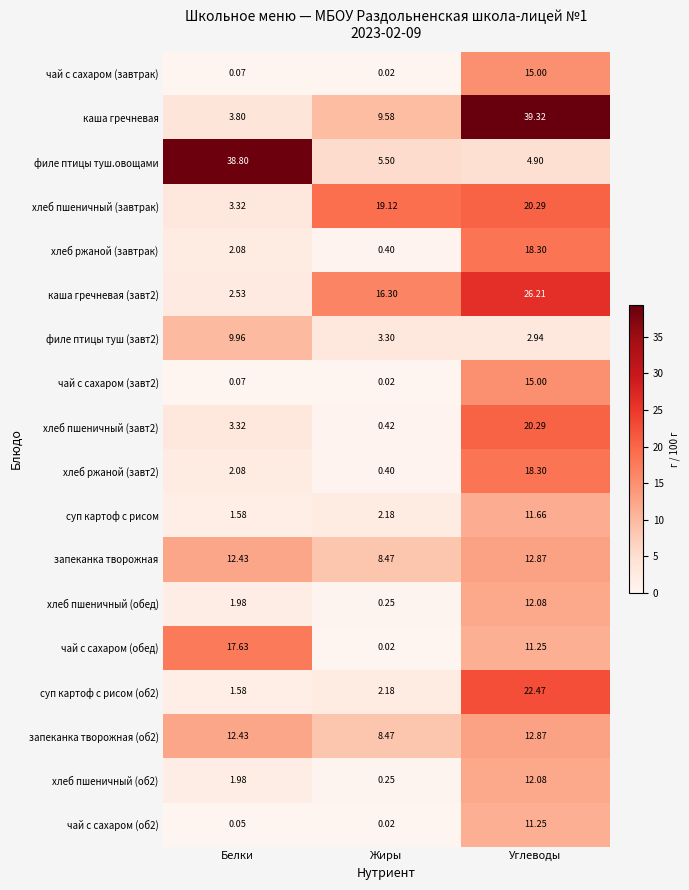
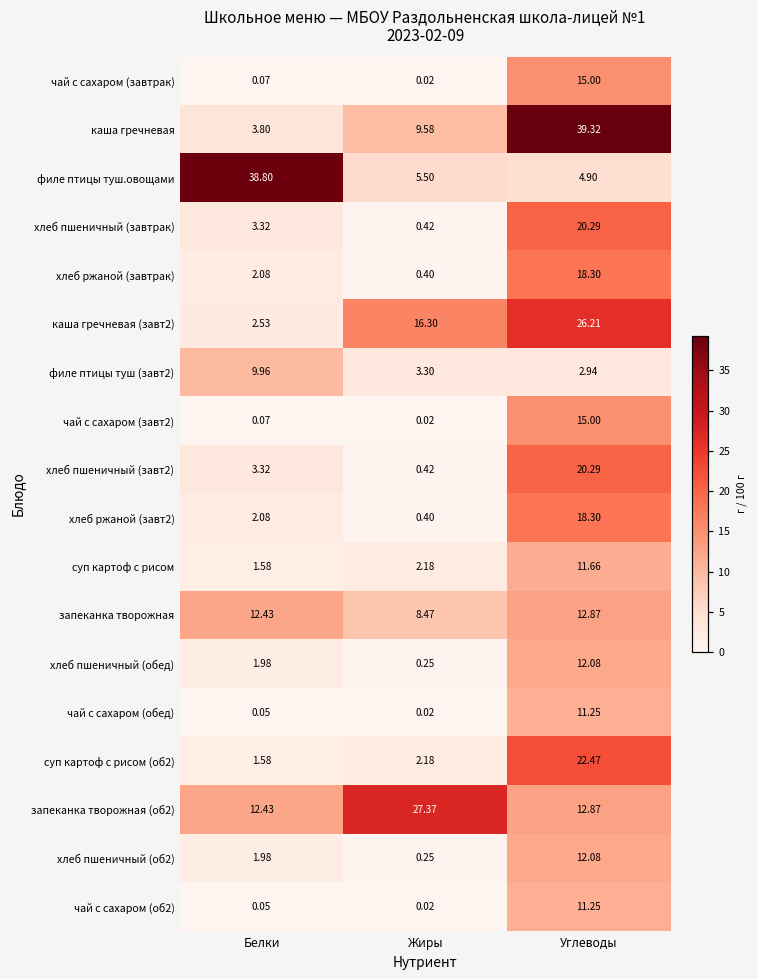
хлеб пшеничный (завтрак), Жиры: 19.12 -> 0.42
чай с сахаром (обед), Белки: 17.63 -> 0.05
запеканка творожная (об2), Жиры: 8.47 -> 27.37
